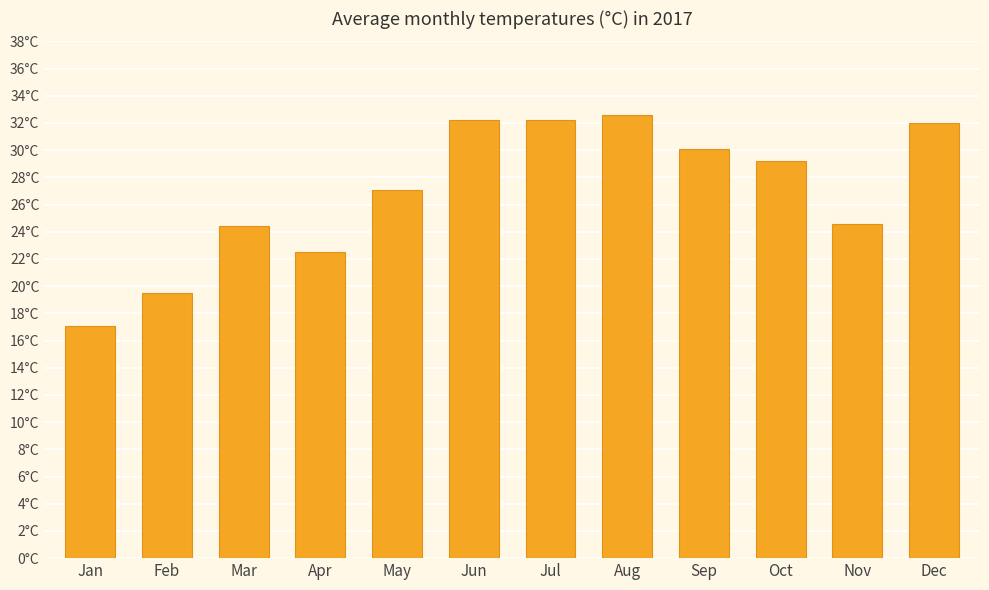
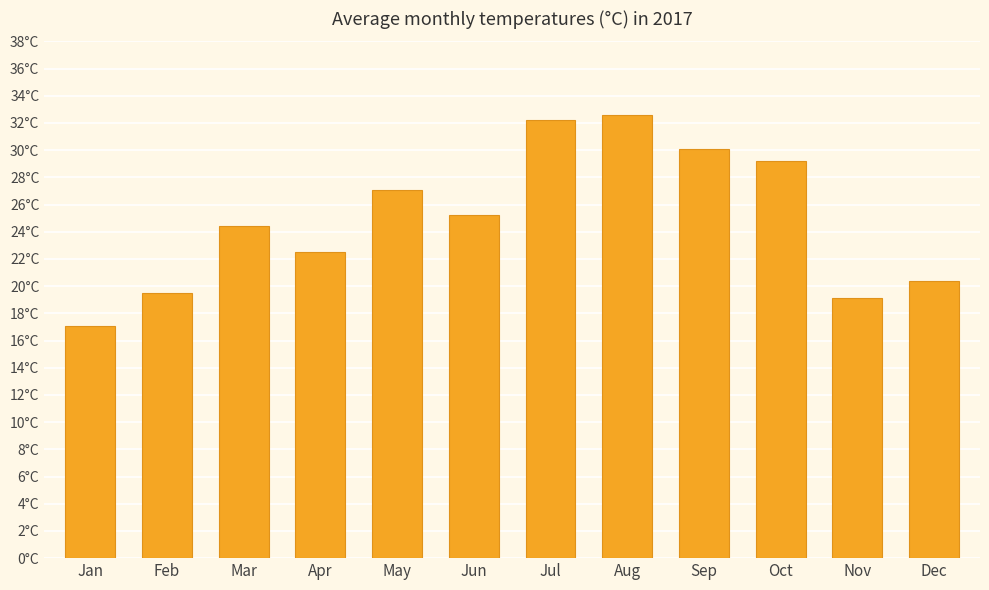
Jun: 32.2°C -> 25.2°C
Nov: 24.6°C -> 19.1°C
Dec: 32.0°C -> 20.4°C
